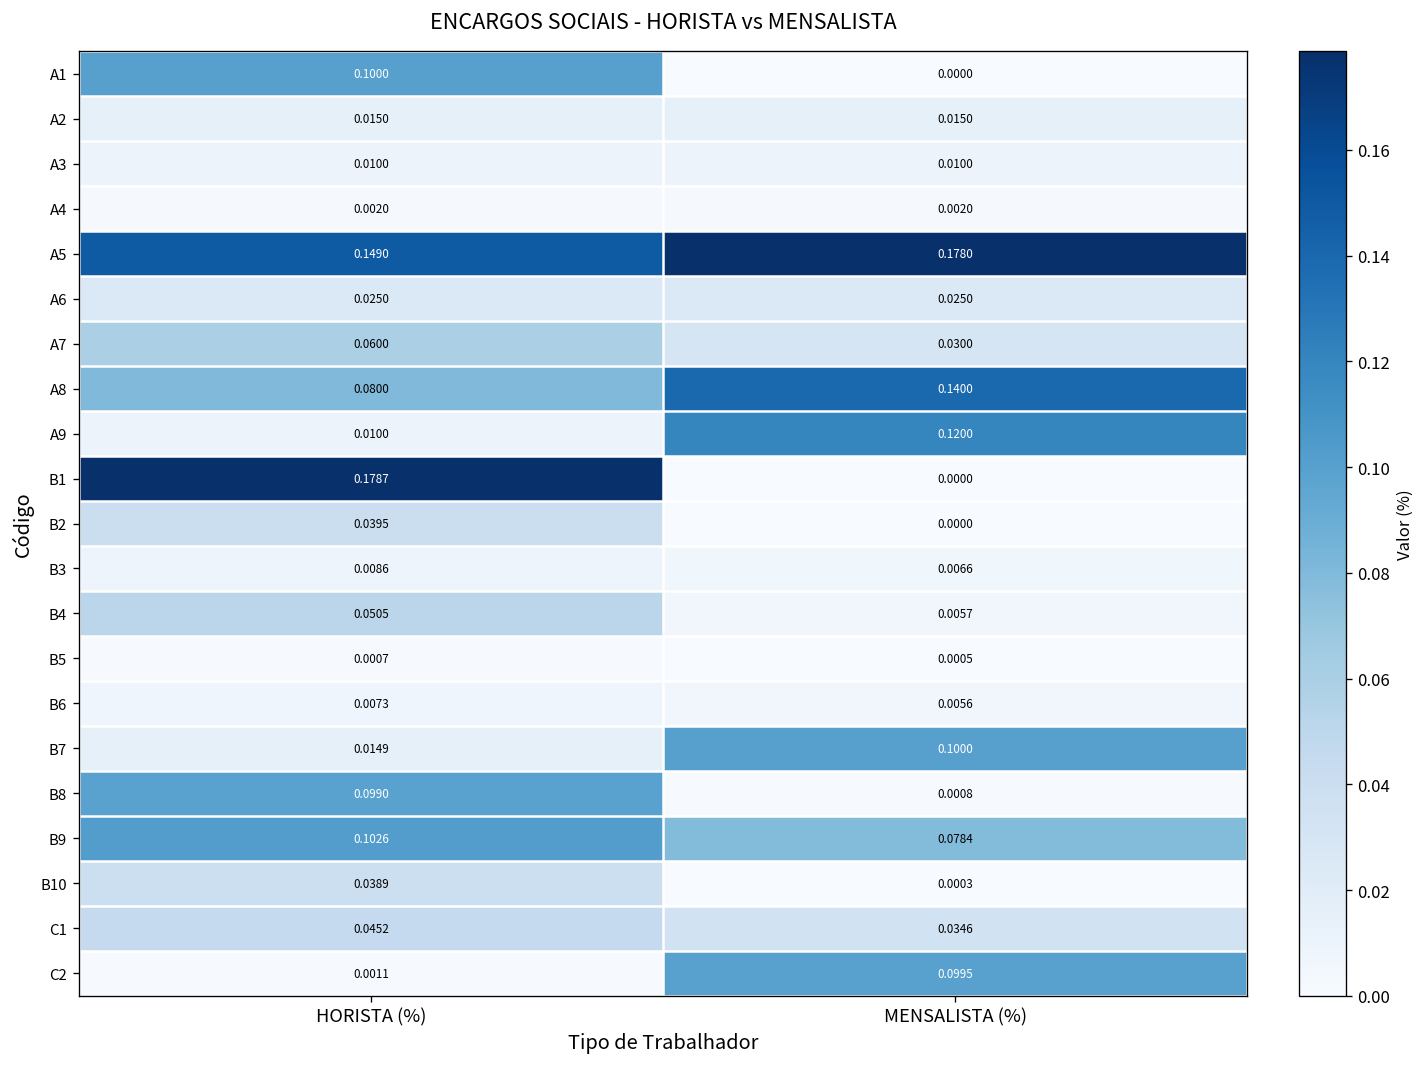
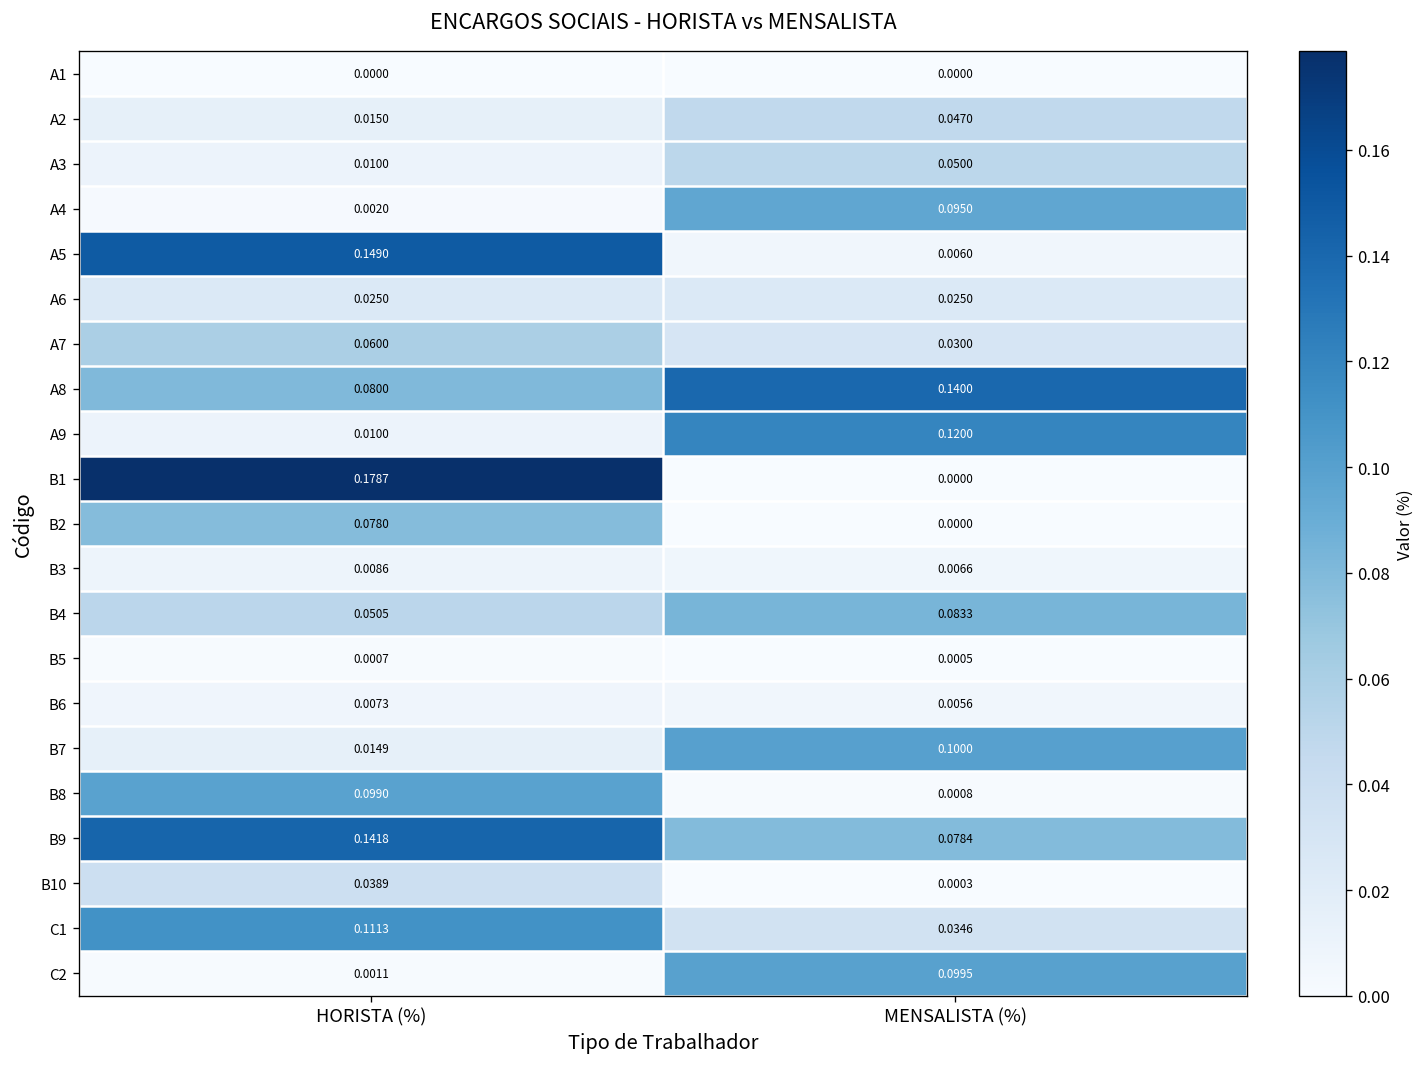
A1, HORISTA (%): 0.1000 -> 0.0000
A2, MENSALISTA (%): 0.0150 -> 0.0470
A3, MENSALISTA (%): 0.0100 -> 0.0500
A4, MENSALISTA (%): 0.0020 -> 0.0950
A5, MENSALISTA (%): 0.1780 -> 0.0060
B2, HORISTA (%): 0.0395 -> 0.0780
B4, MENSALISTA (%): 0.0057 -> 0.0833
B9, HORISTA (%): 0.1026 -> 0.1418
C1, HORISTA (%): 0.0452 -> 0.1113
